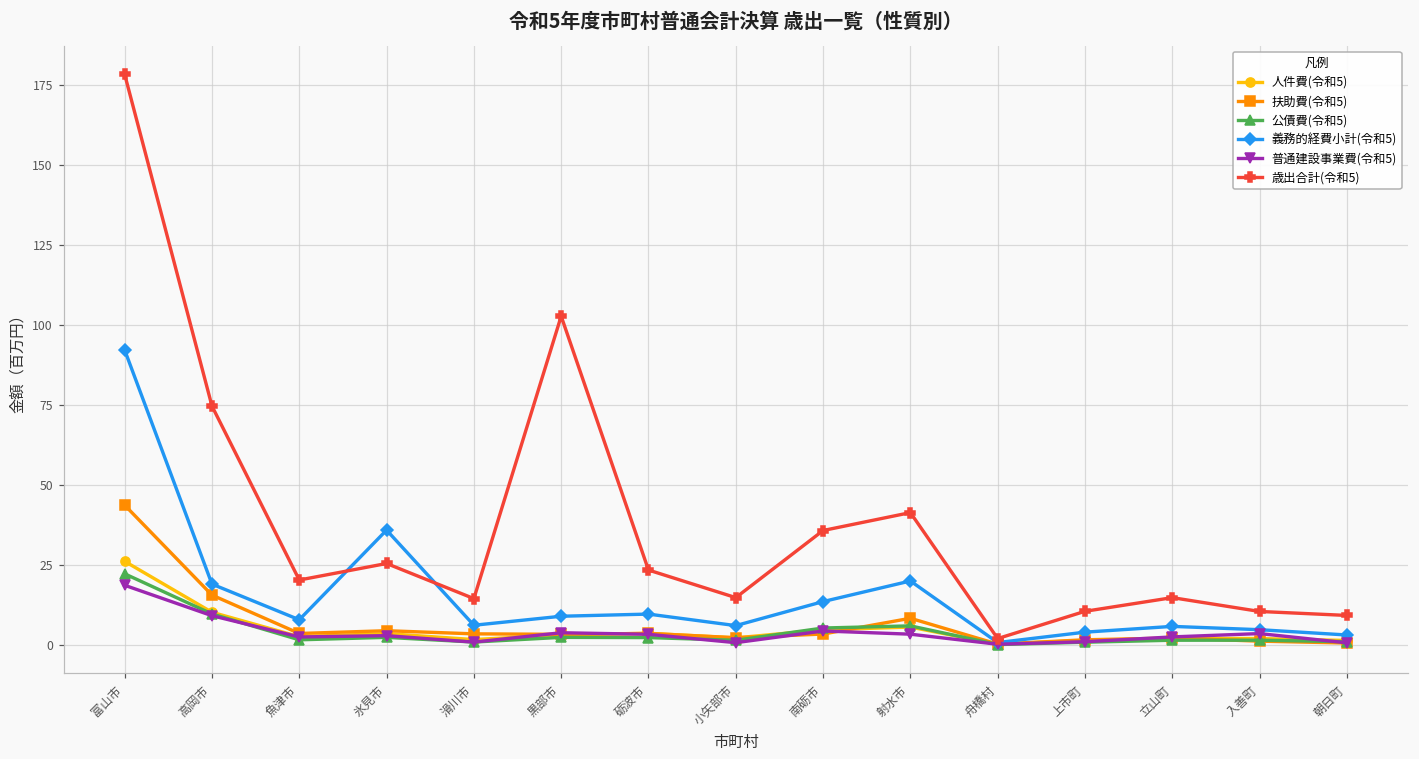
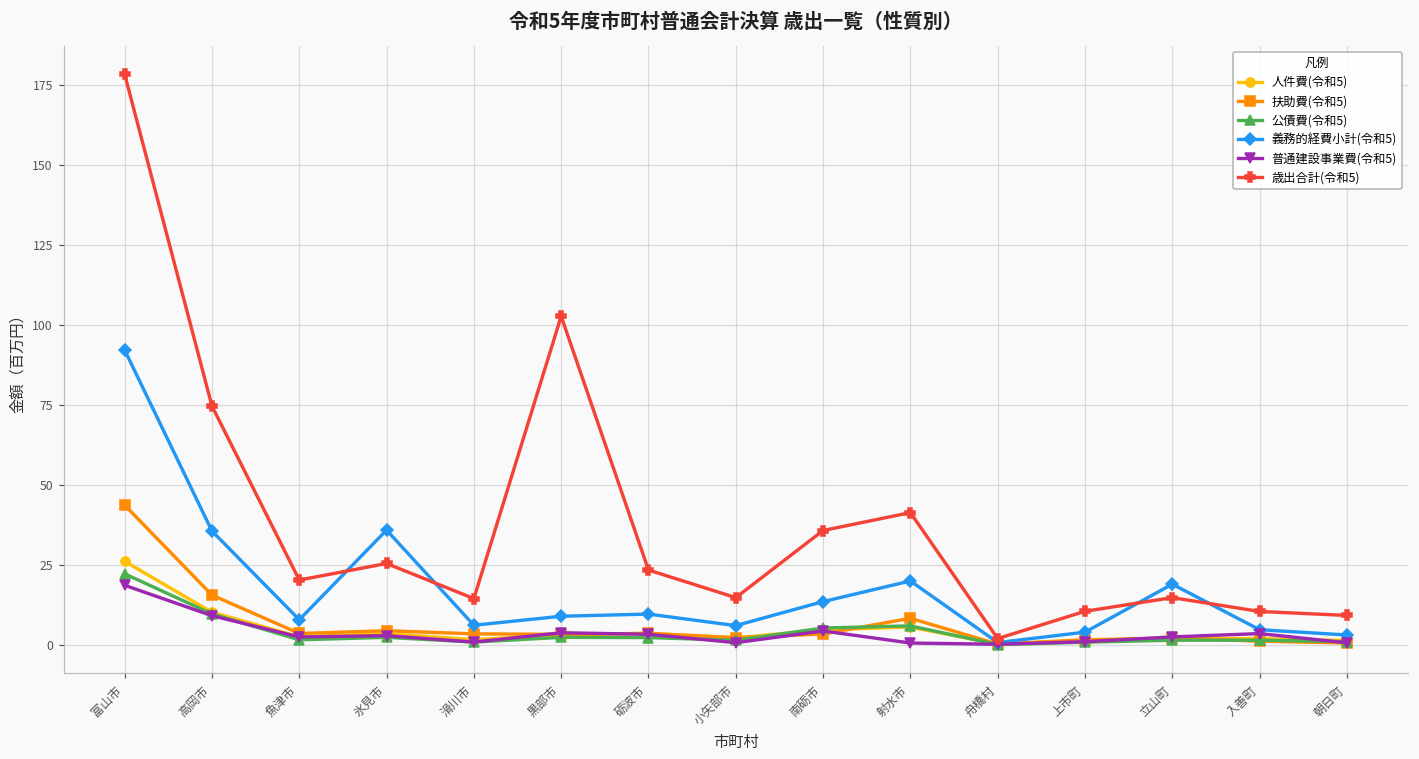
義務的経費小計(令和5), 高岡市: 19 -> 36
普通建設事業費(令和5), 射水市: 3 -> 1
義務的経費小計(令和5), 立山町: 6 -> 19
